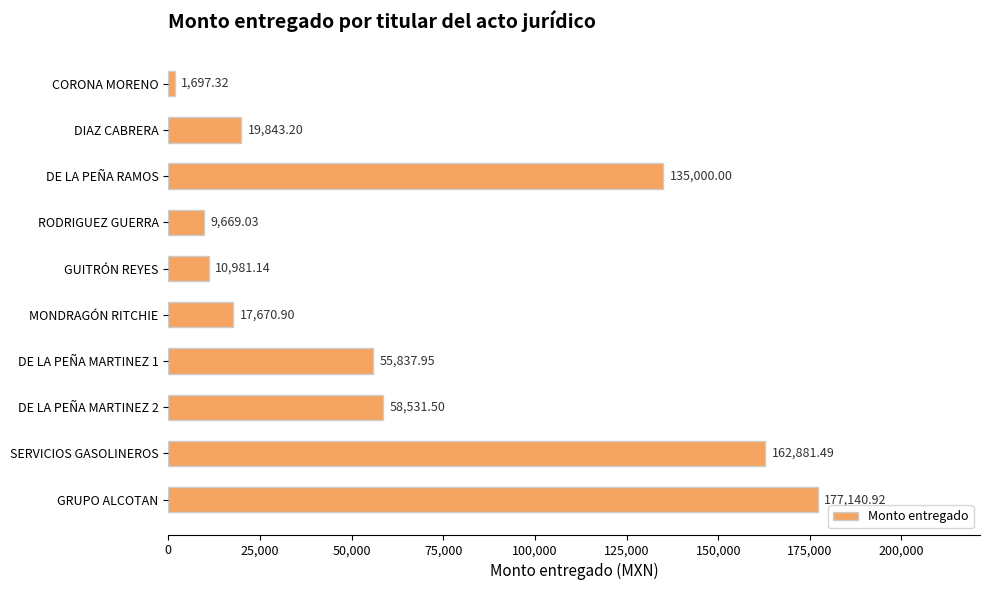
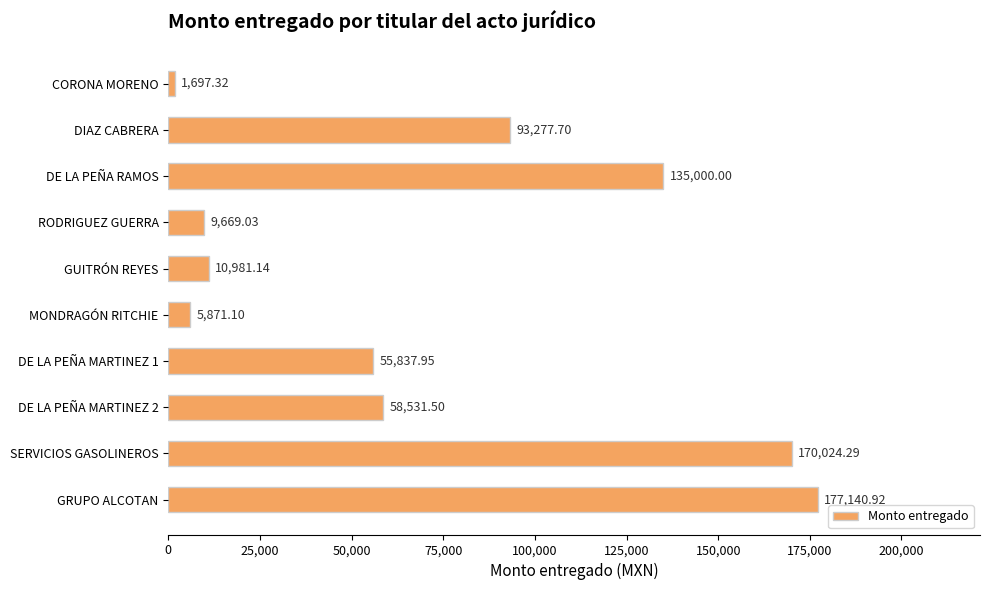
DIAZ CABRERA: 19,843.20 -> 93,277.70
MONDRAGÓN RITCHIE: 17,670.90 -> 5,871.10
SERVICIOS GASOLINEROS: 162,881.49 -> 170,024.29
